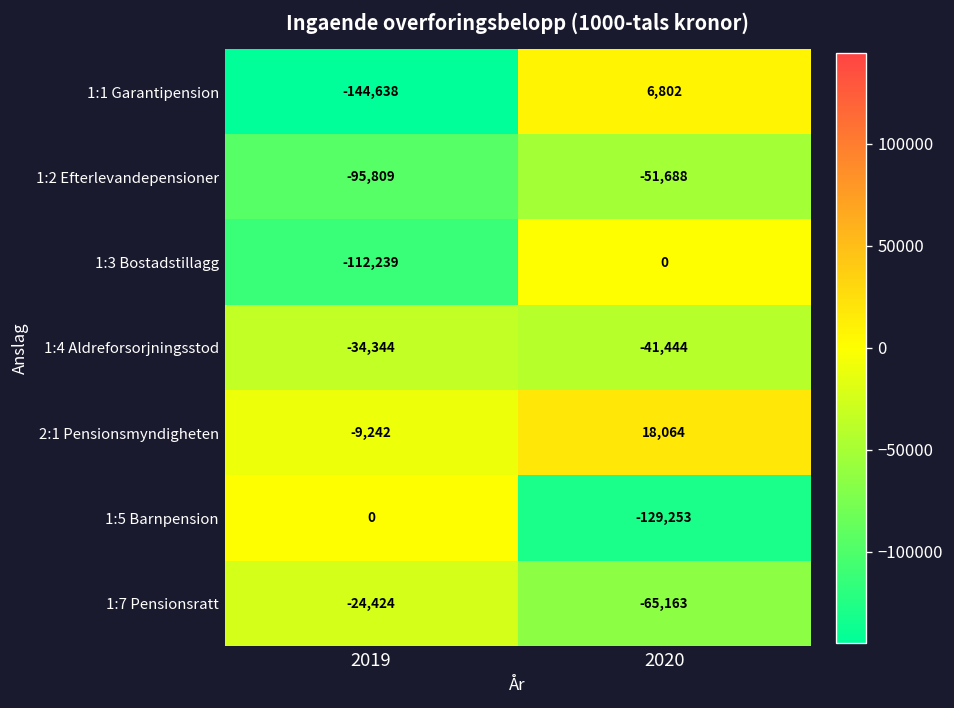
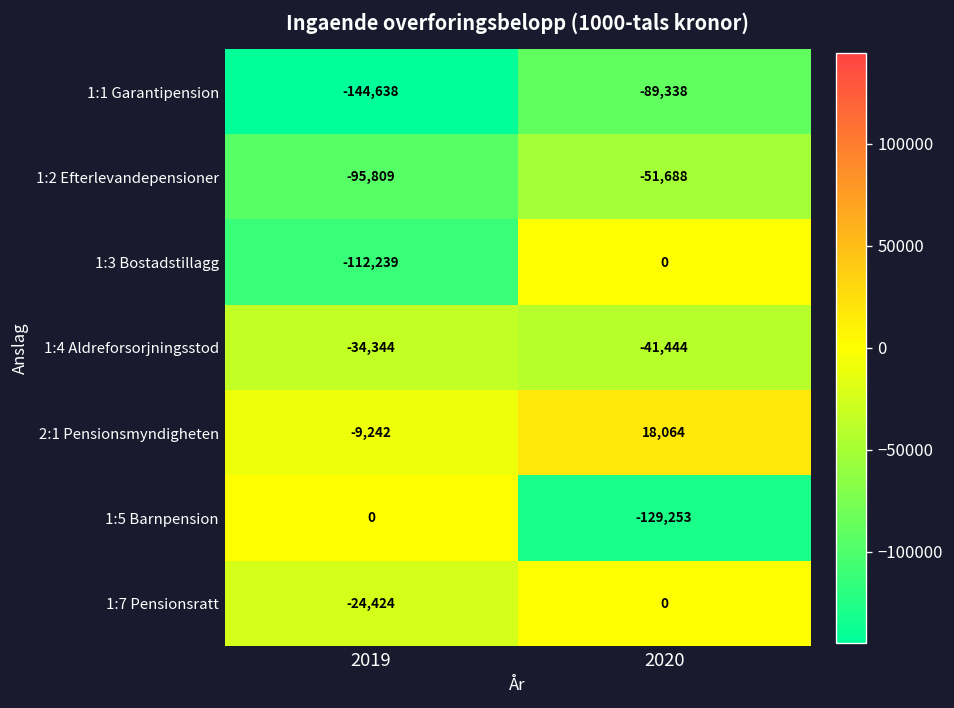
1:1 Garantipension, 2020: 6,802 -> -89,338
1:7 Pensionsratt, 2020: -65,163 -> 0
